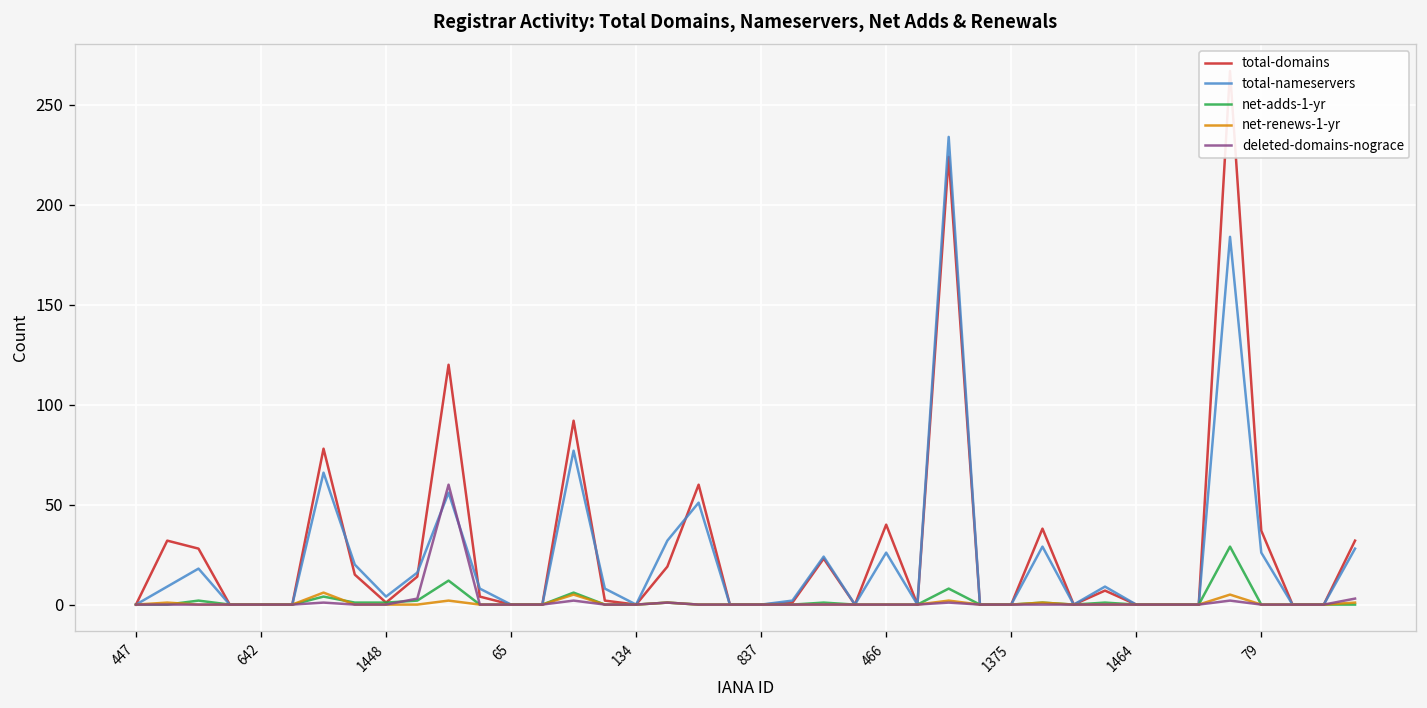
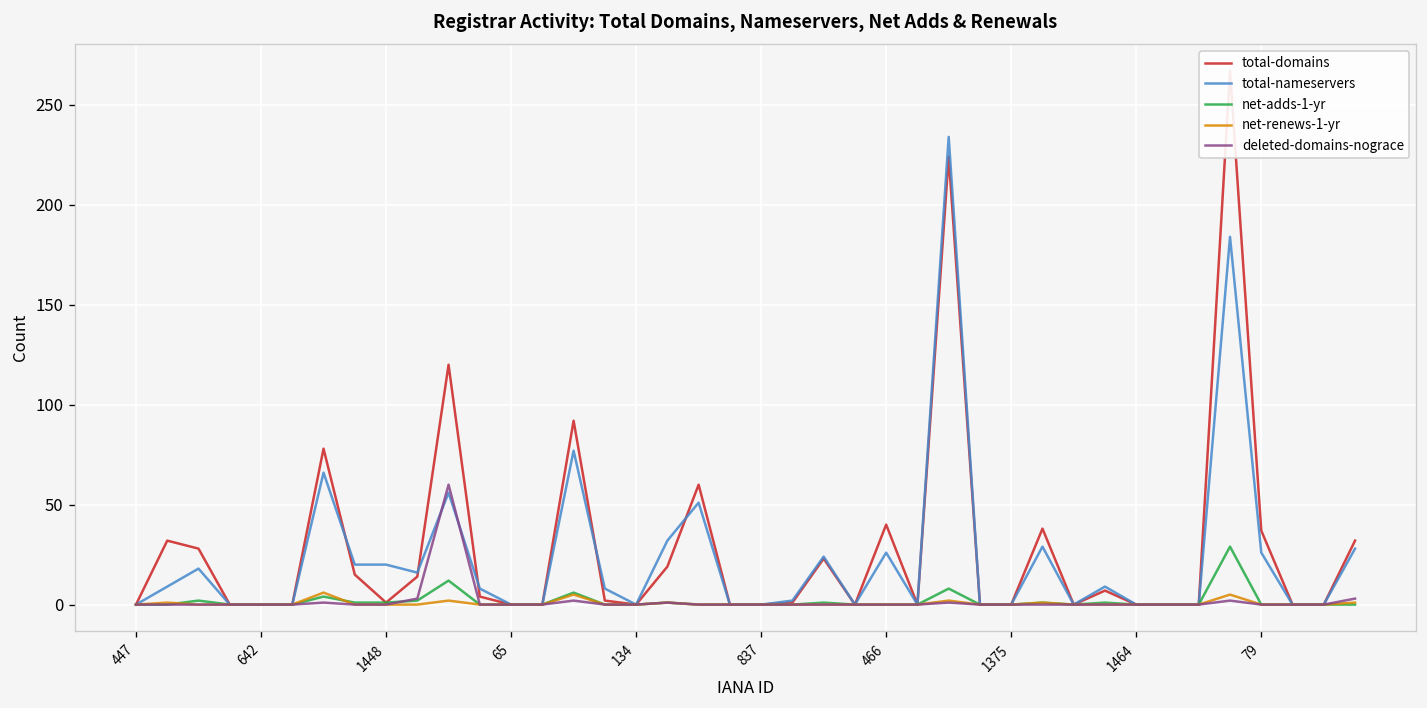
total-nameservers, 1448: 4 -> 20
